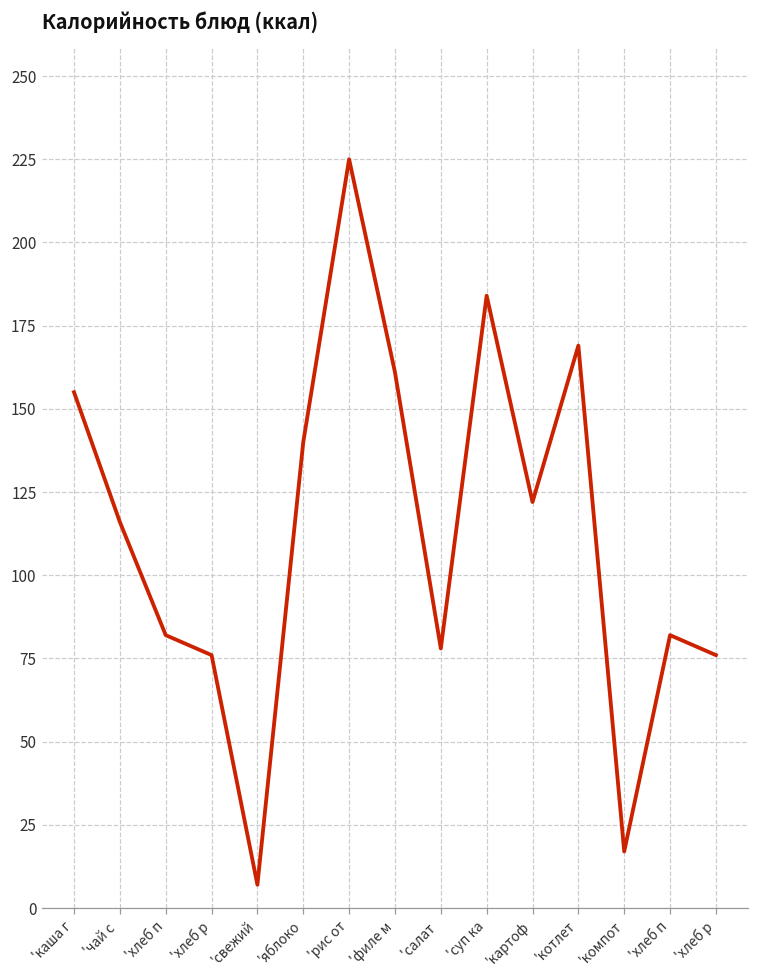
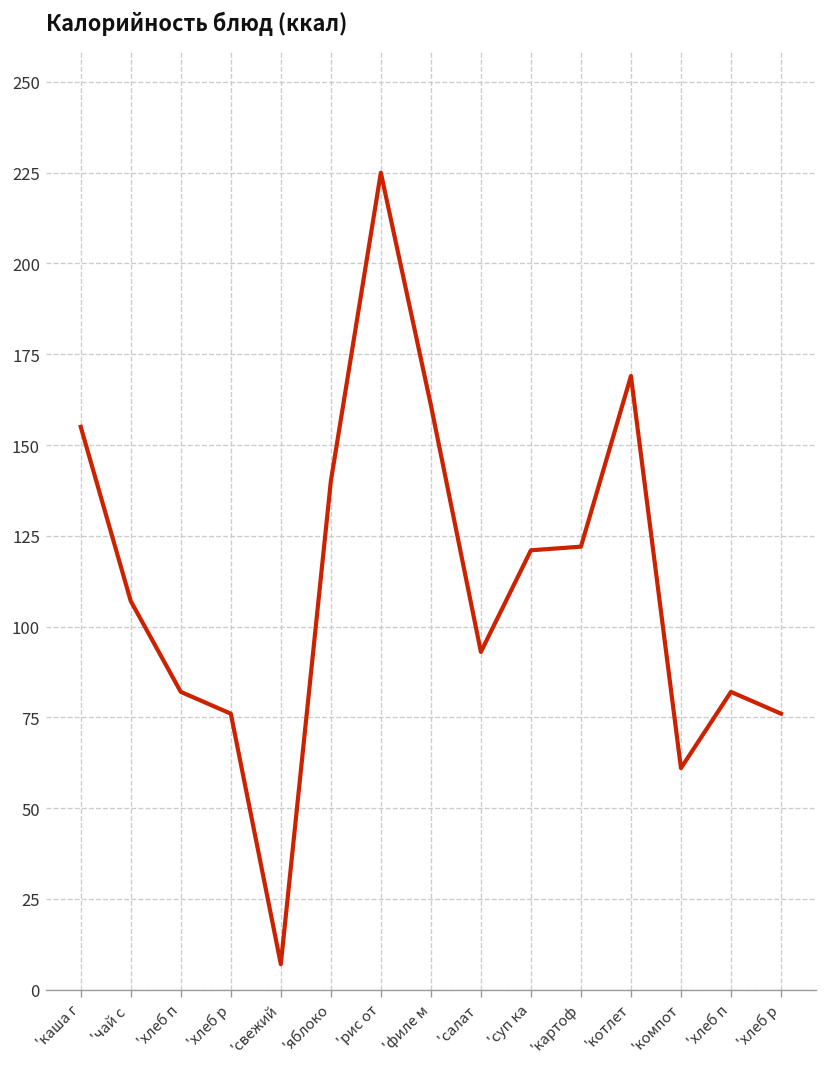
'чай с: 116 -> 107
'салат: 78 -> 93
'суп ка: 184 -> 121
'компот: 17 -> 61
